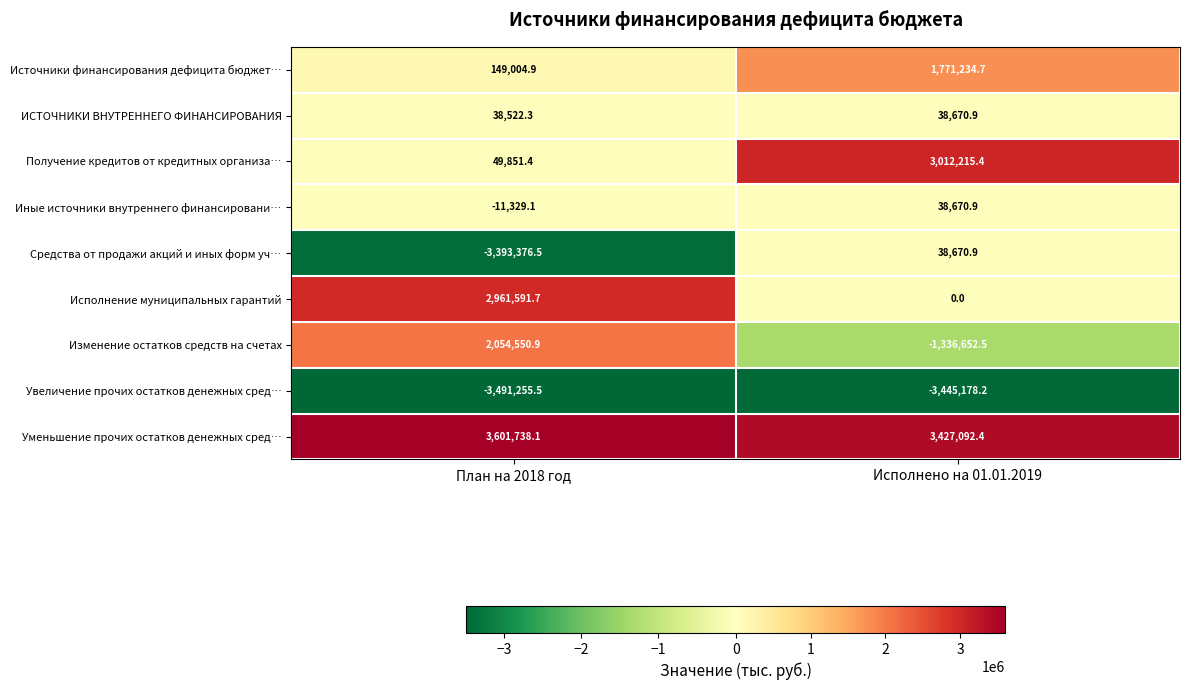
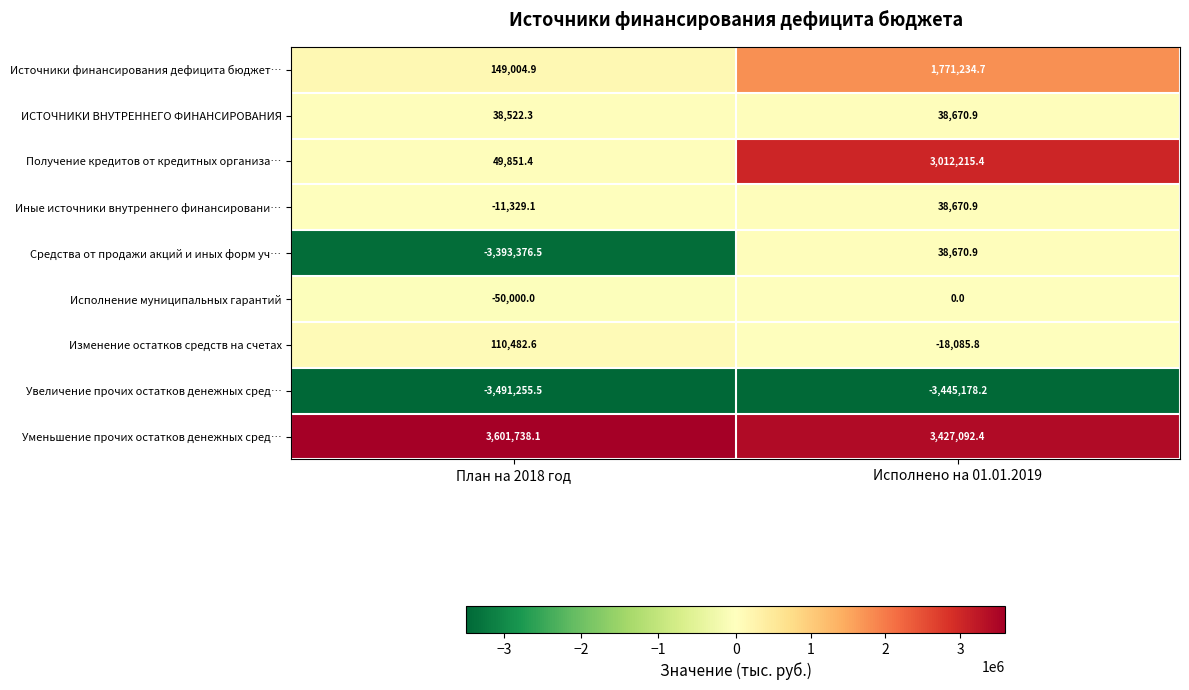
Исполнение муниципальных гарантий, План на 2018 год: 2,961,591.7 -> -50,000.0
Изменение остатков средств на счетах, План на 2018 год: 2,054,550.9 -> 110,482.6
Изменение остатков средств на счетах, Исполнено на 01.01.2019: -1,336,652.5 -> -18,085.8
